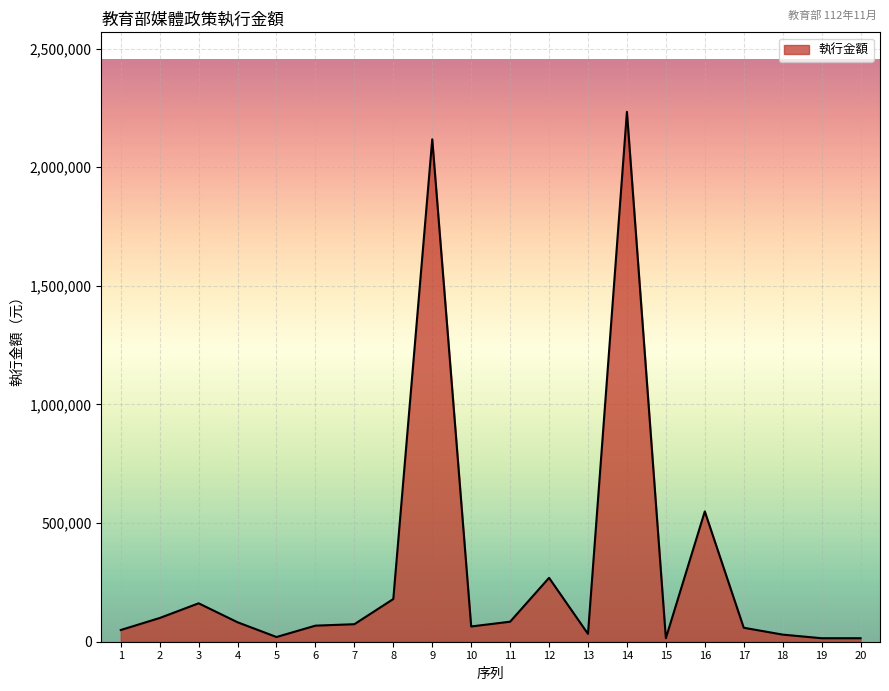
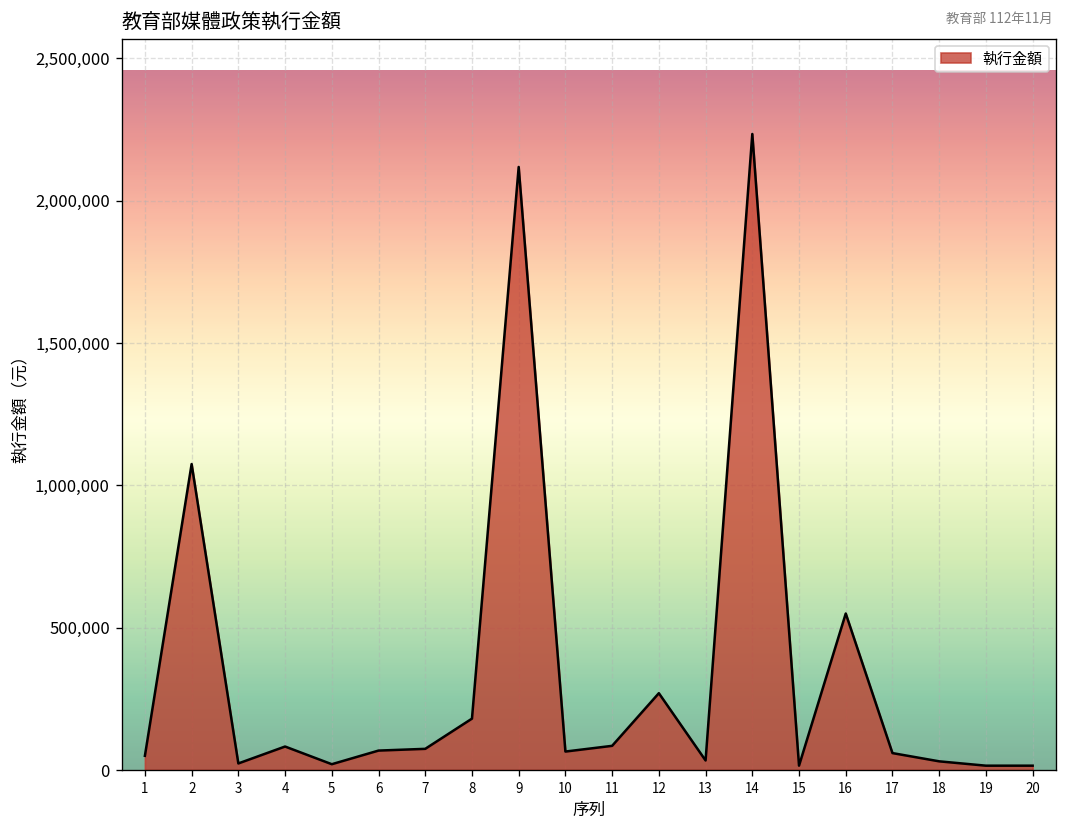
2: 100,000 -> 1,070,000
3: 160,000 -> 20,000
